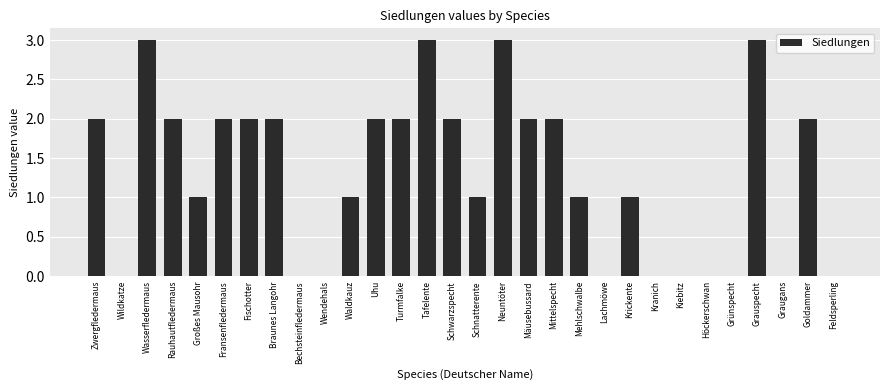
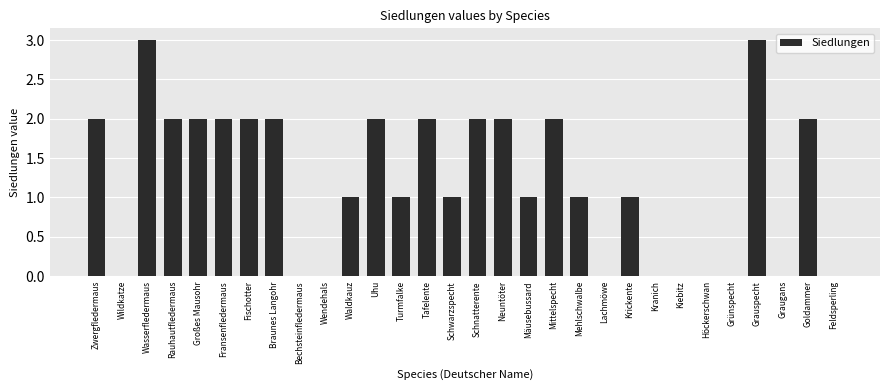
Großes Mausohr: 1 -> 2
Turmfalke: 2 -> 1
Tafelente: 3 -> 2
Schwarzspecht: 2 -> 1
Schnatterente: 1 -> 2
Neuntöter: 3 -> 2
Mäusebussard: 2 -> 1
